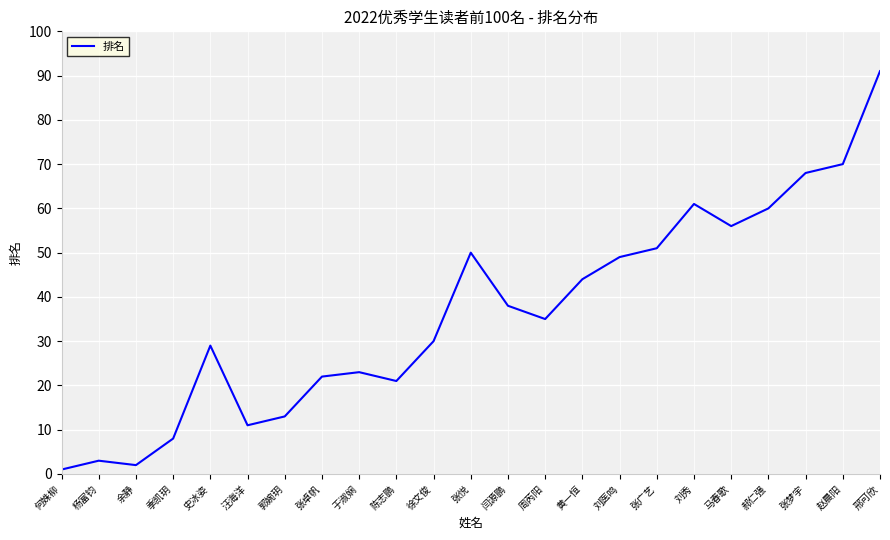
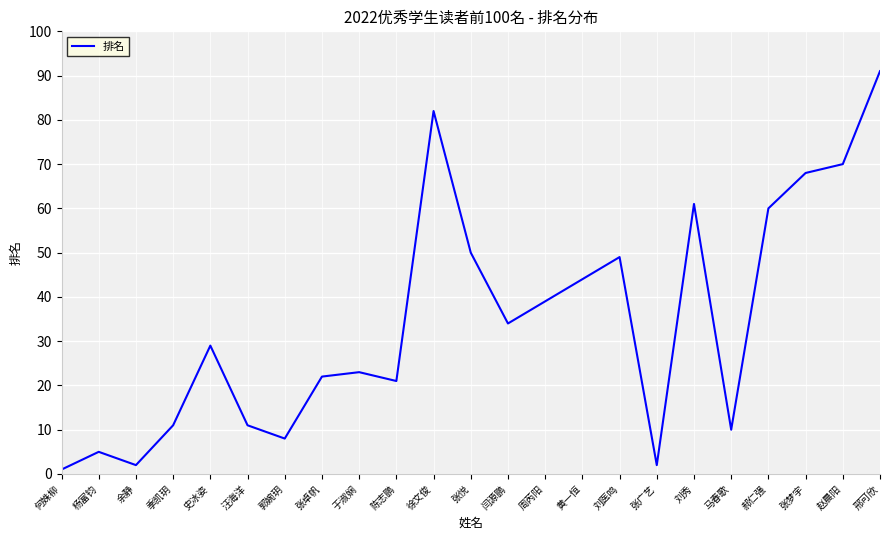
杨富钧: 3 -> 5
季凯玥: 8 -> 11
郭婉玥: 13 -> 8
徐文俊: 30 -> 82
闫源鹏: 38 -> 34
周芮阳: 35 -> 39
张广艺: 51 -> 2
马春歌: 56 -> 10
